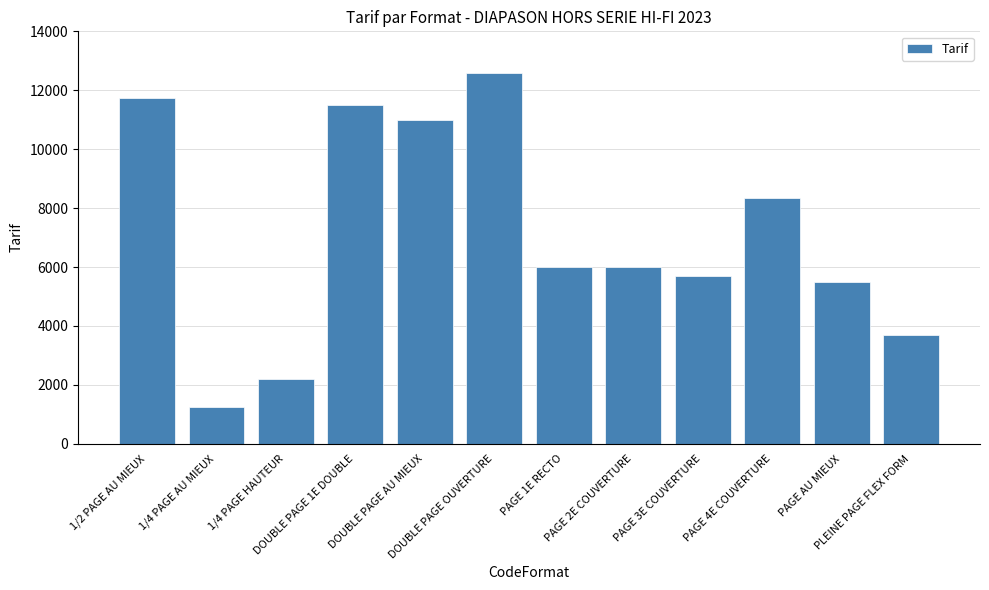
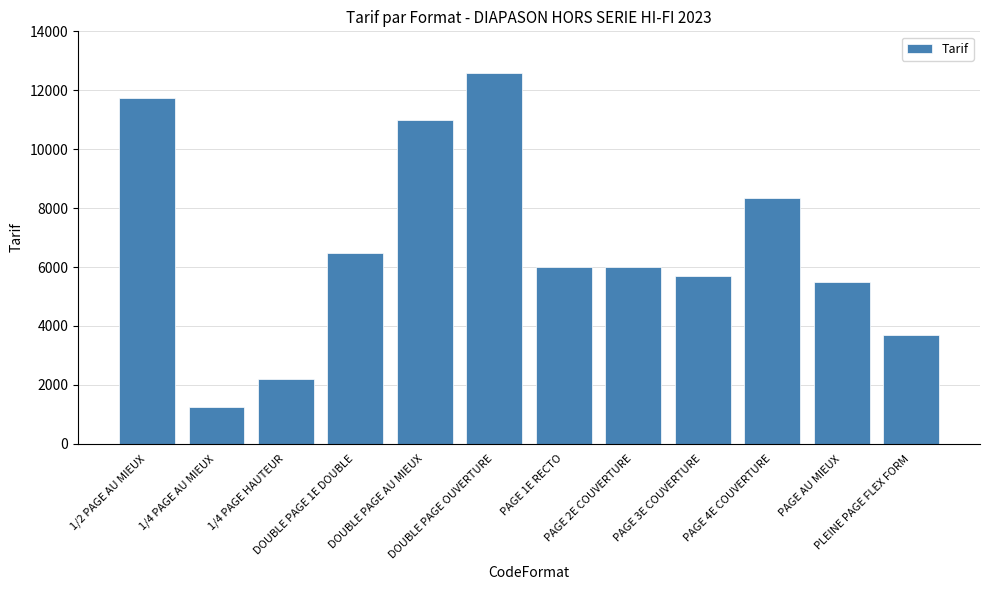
DOUBLE PAGE 1E DOUBLE: 11500 -> 6500
